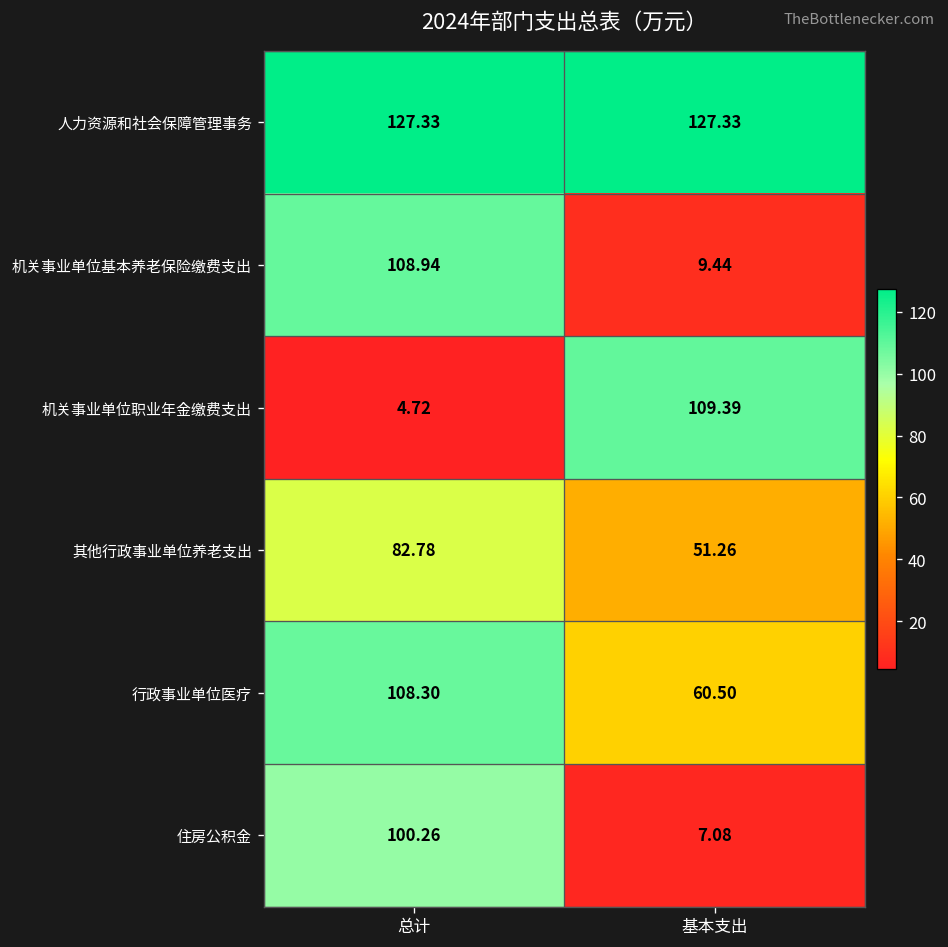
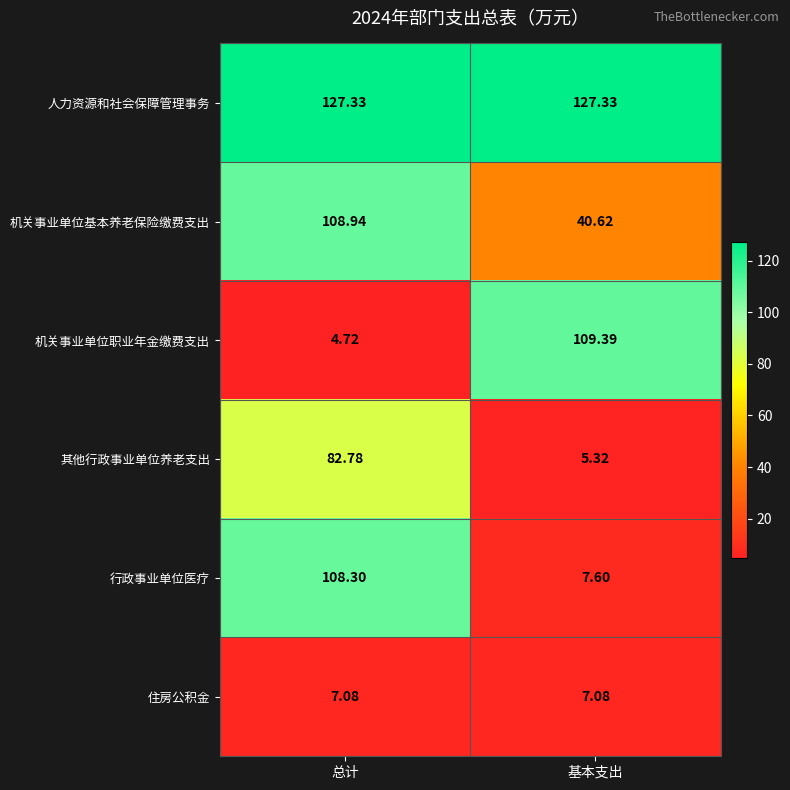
机关事业单位基本养老保险缴费支出, 基本支出: 9.44 -> 40.62
其他行政事业单位养老支出, 基本支出: 51.26 -> 5.32
行政事业单位医疗, 基本支出: 60.50 -> 7.60
住房公积金, 总计: 100.26 -> 7.08
